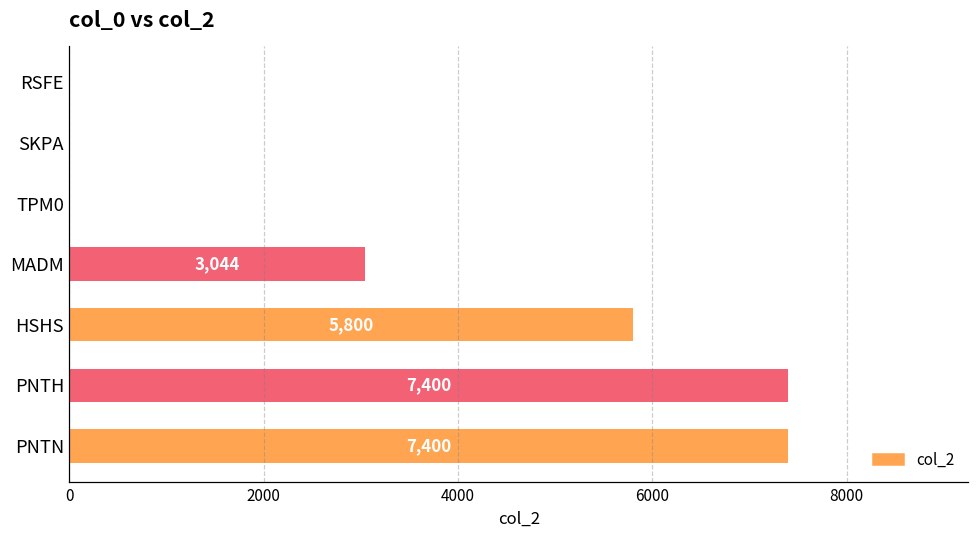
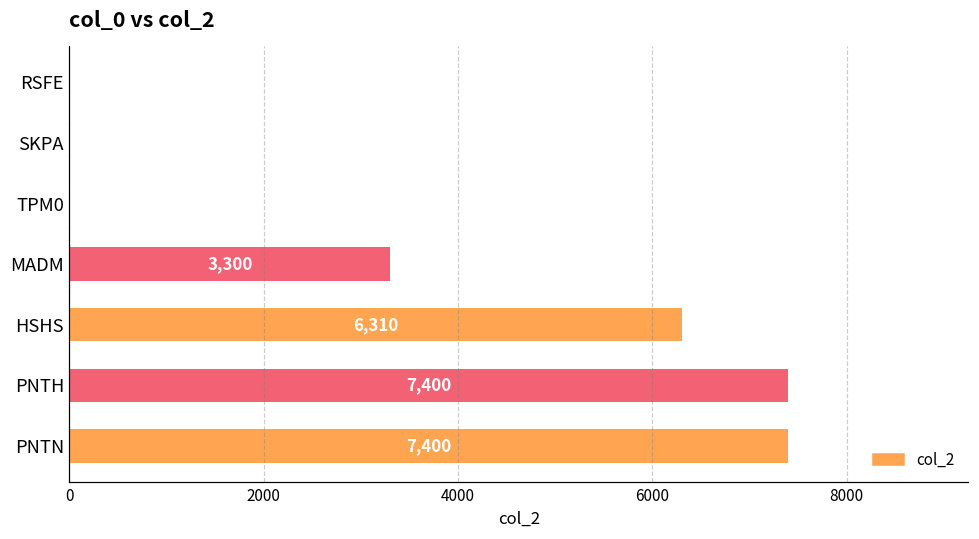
MADM: 3,044 -> 3,300
HSHS: 5,800 -> 6,310
